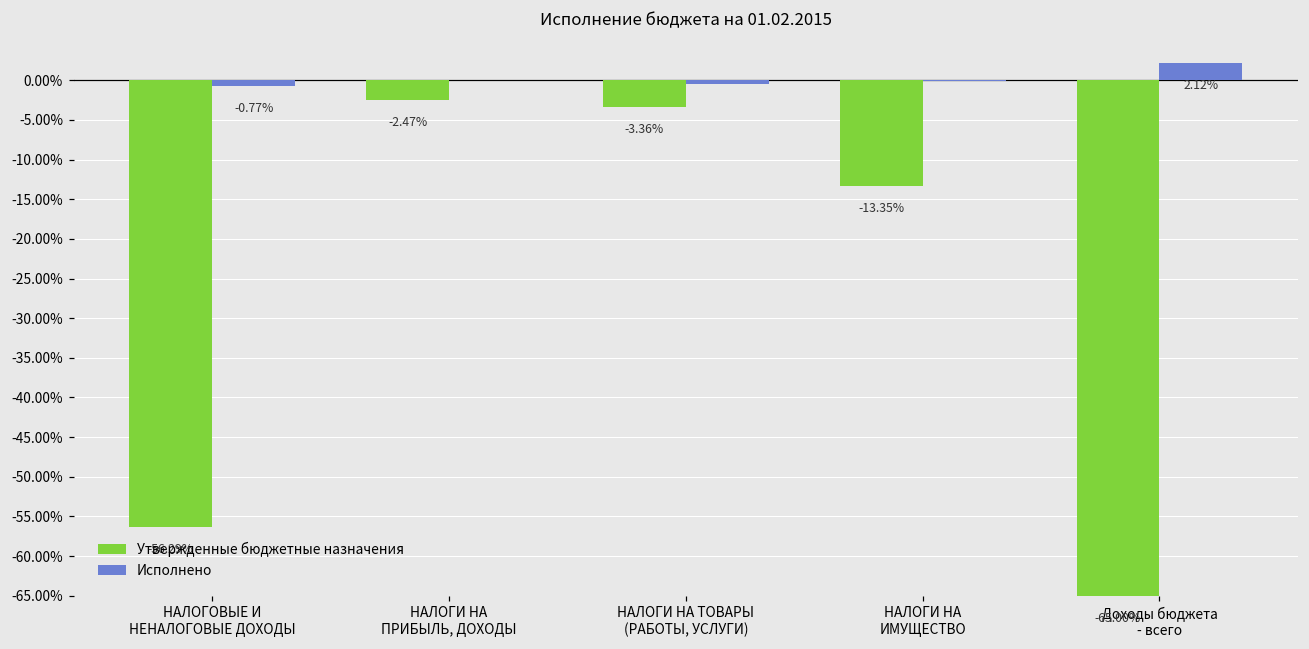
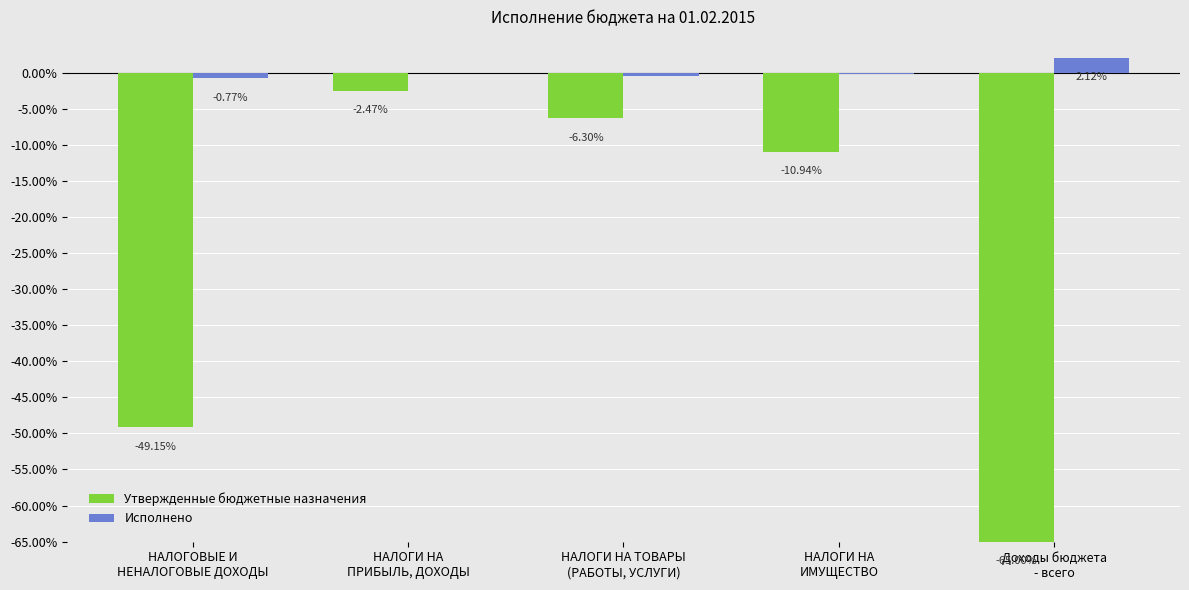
Утвержденные бюджетные назначения, НАЛОГОВЫЕ И НЕНАЛОГОВЫЕ ДОХОДЫ: -56.29% -> -49.15%
Утвержденные бюджетные назначения, НАЛОГИ НА ТОВАРЫ (РАБОТЫ, УСЛУГИ): -3.36% -> -6.30%
Утвержденные бюджетные назначения, НАЛОГИ НА ИМУЩЕСТВО: -13.35% -> -10.94%
